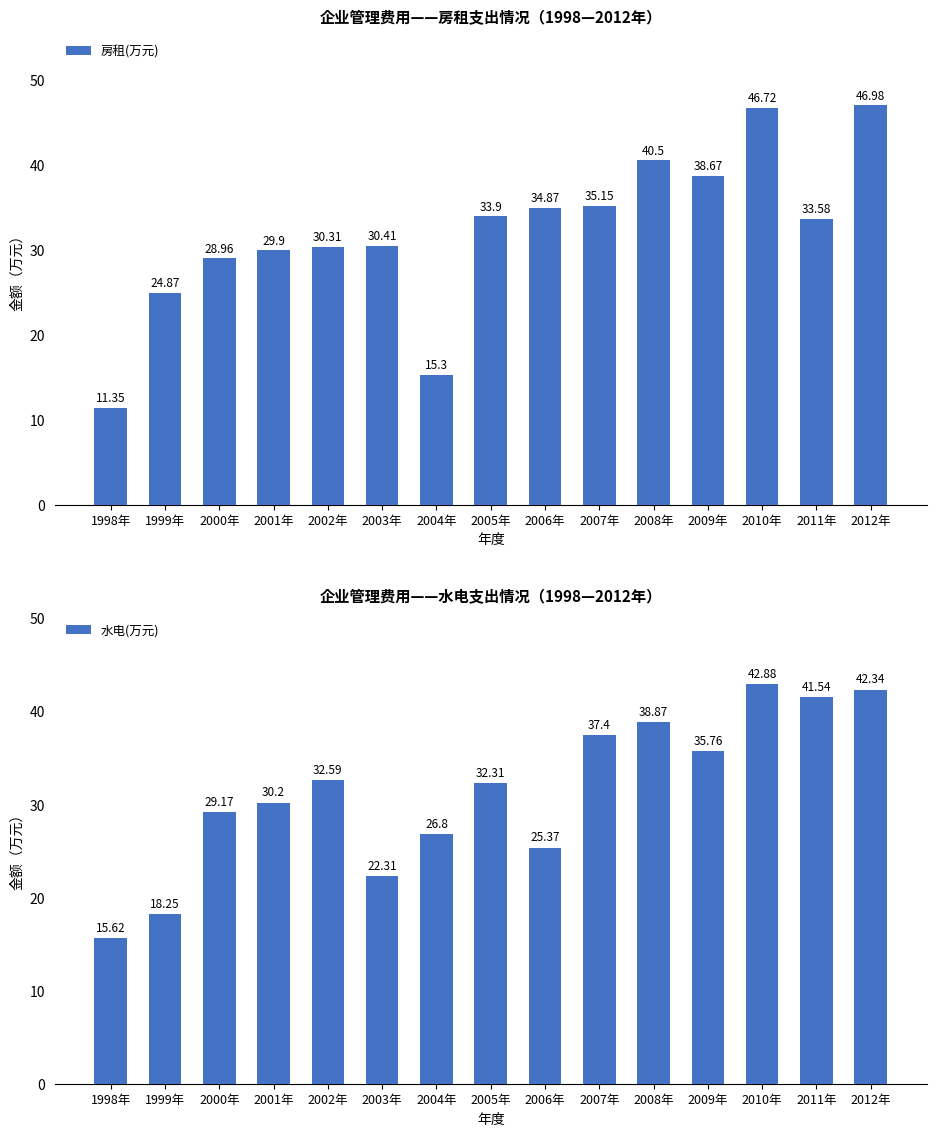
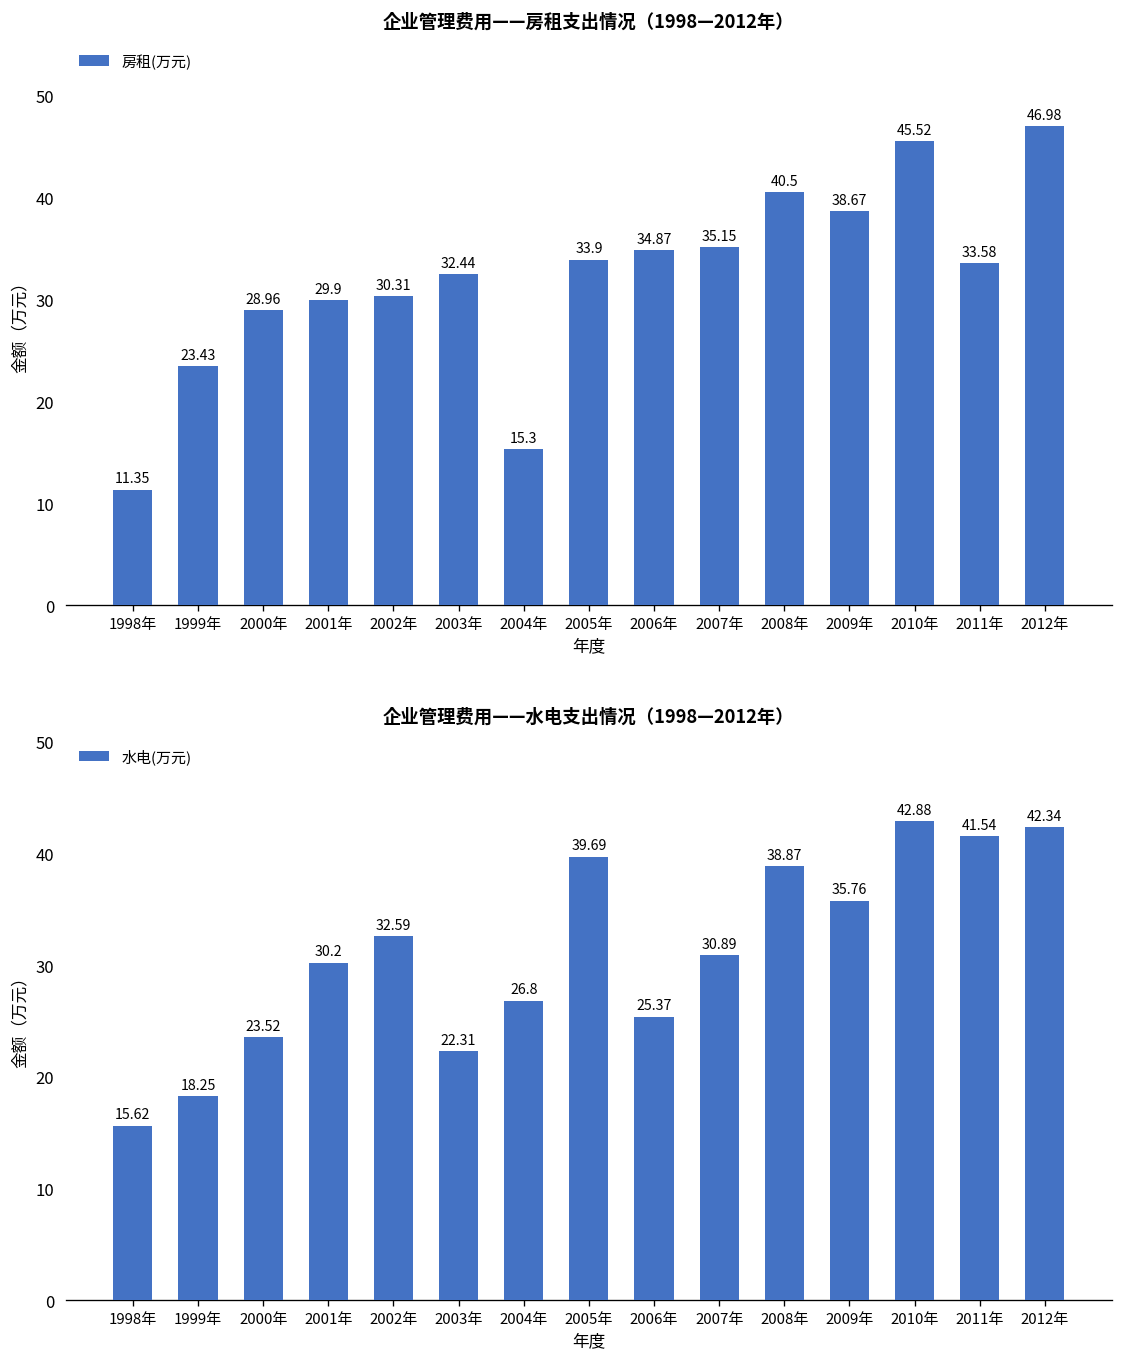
企业管理费用——房租支出情况（1998—2012年）, 1999年: 24.87 -> 23.43
企业管理费用——房租支出情况（1998—2012年）, 2003年: 30.41 -> 32.44
企业管理费用——房租支出情况（1998—2012年）, 2010年: 46.72 -> 45.52
企业管理费用——水电支出情况（1998—2012年）, 2000年: 29.17 -> 23.52
企业管理费用——水电支出情况（1998—2012年）, 2005年: 32.31 -> 39.69
企业管理费用——水电支出情况（1998—2012年）, 2007年: 37.4 -> 30.89
